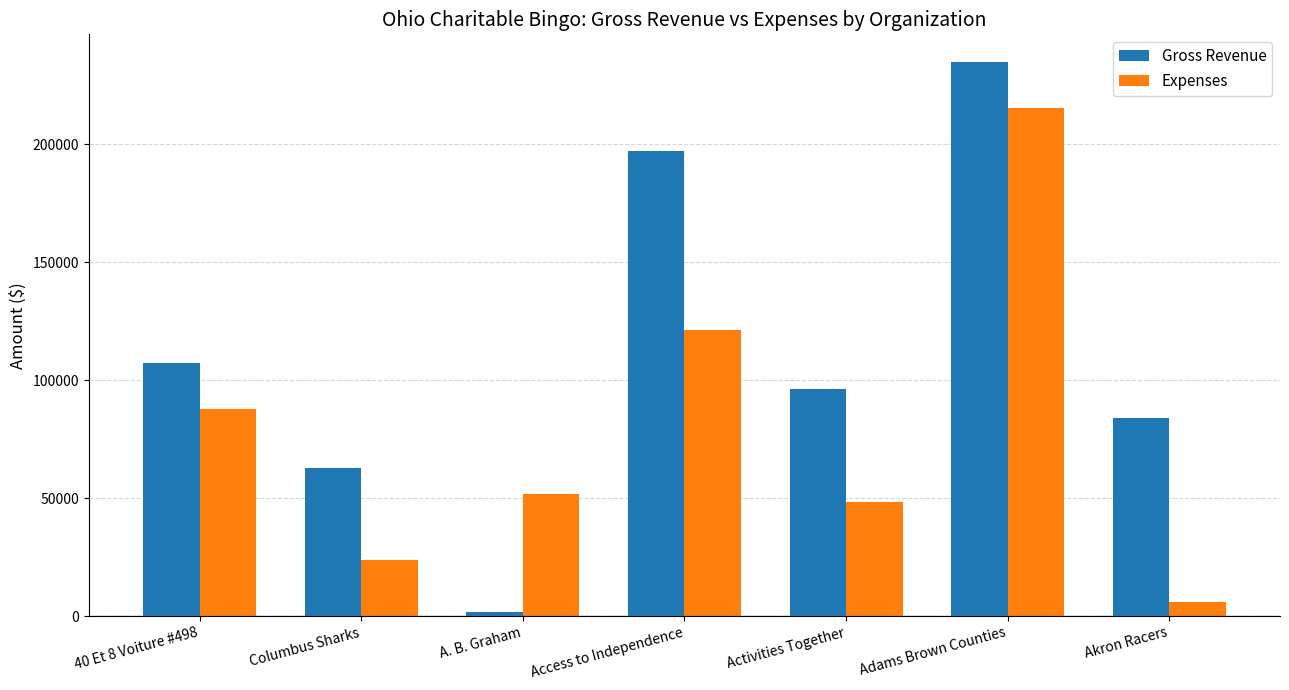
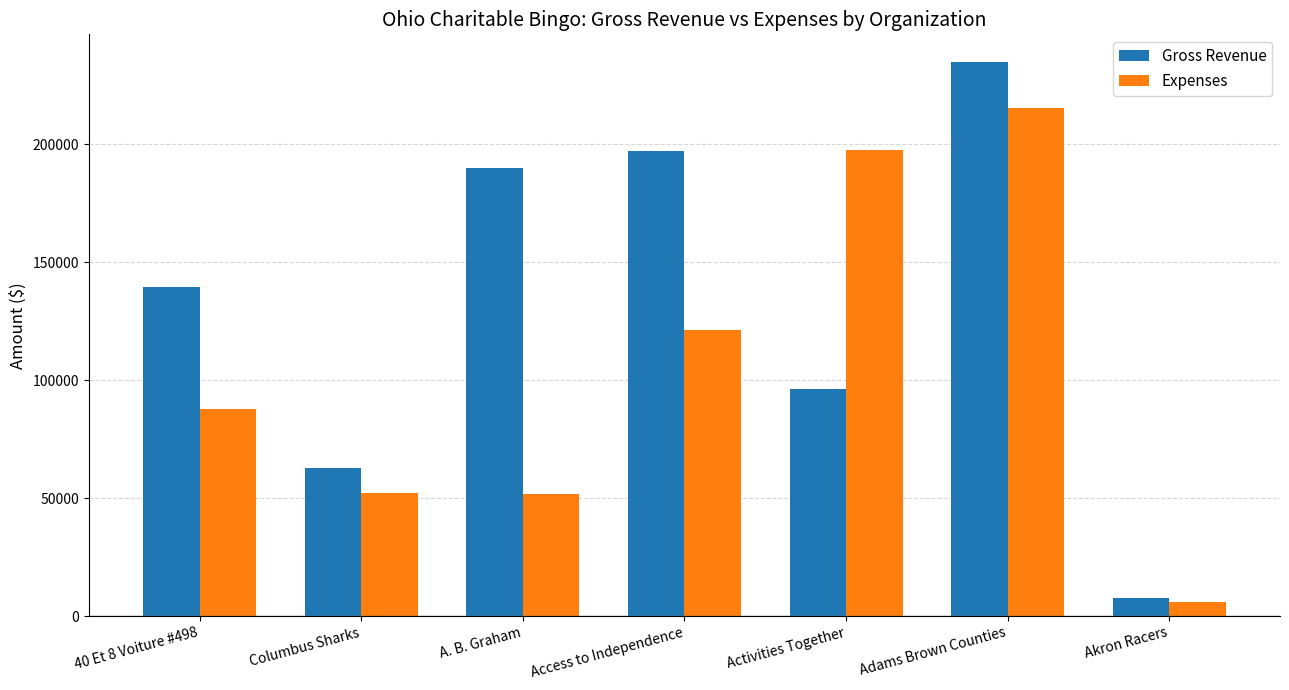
Gross Revenue, 40 Et 8 Voiture #498: 107000 -> 140000
Expenses, Columbus Sharks: 24000 -> 52000
Gross Revenue, A. B. Graham: 2000 -> 190000
Expenses, Activities Together: 49000 -> 197000
Gross Revenue, Akron Racers: 84000 -> 8000
